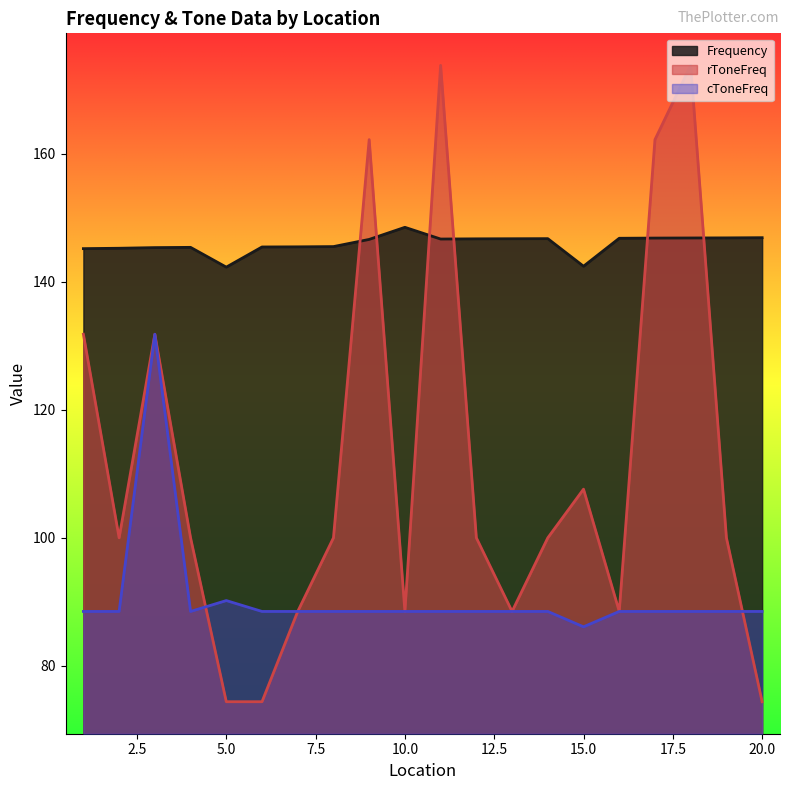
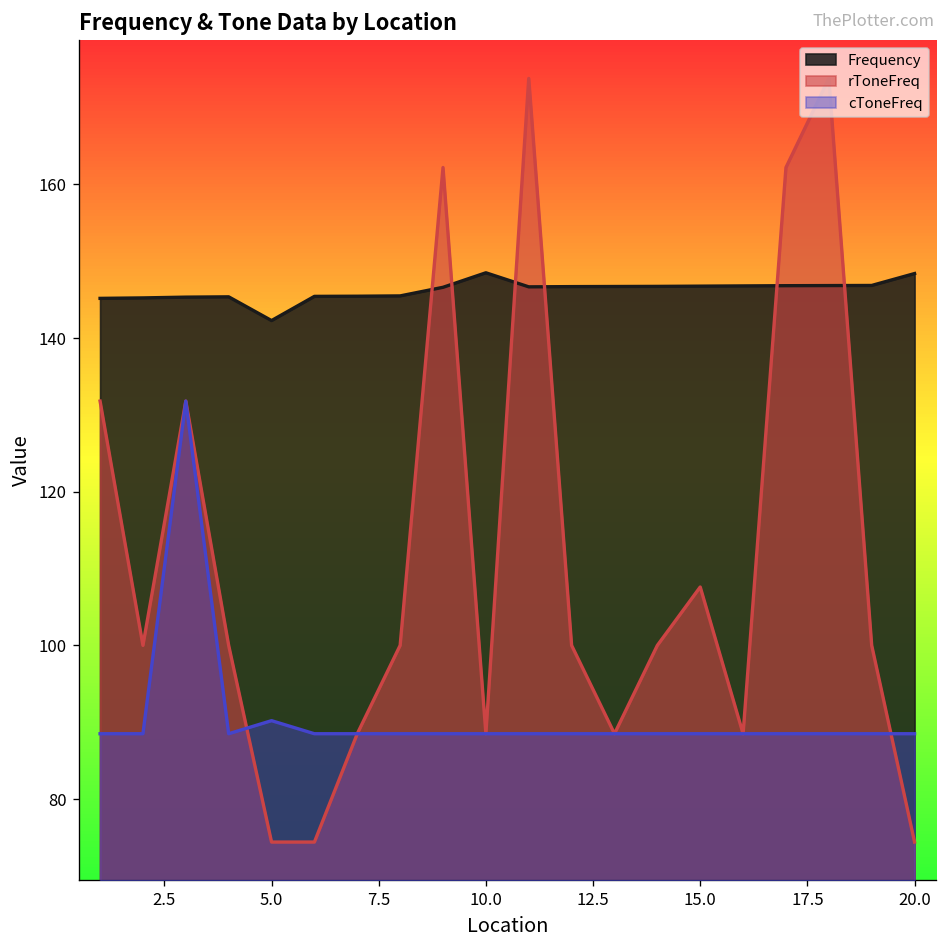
Frequency, 15.0: 142 -> 147
cToneFreq, 15.0: 86 -> 89
Frequency, 20.0: 147 -> 148
